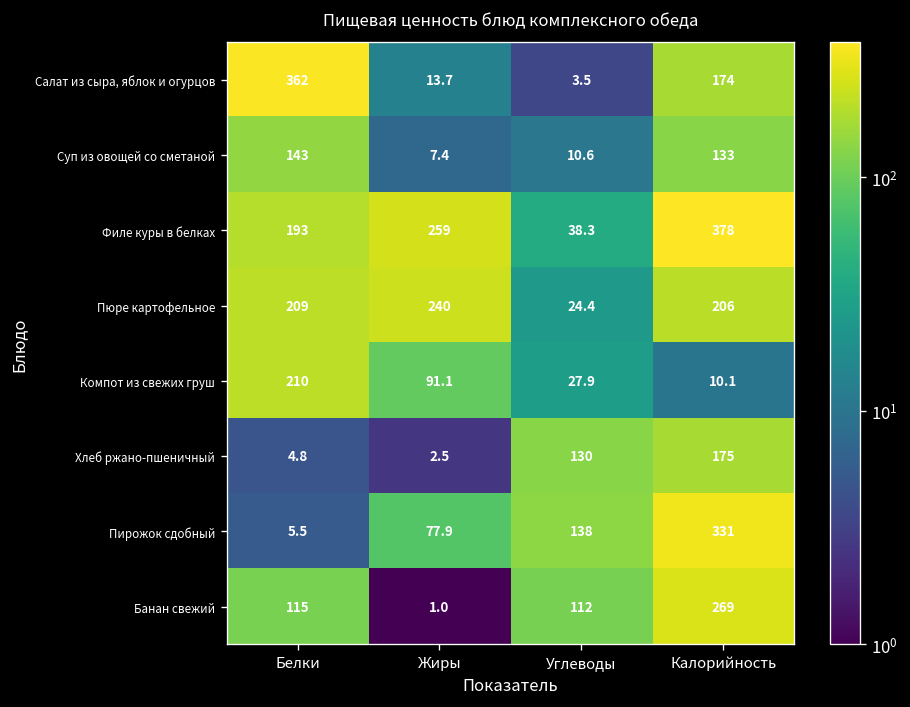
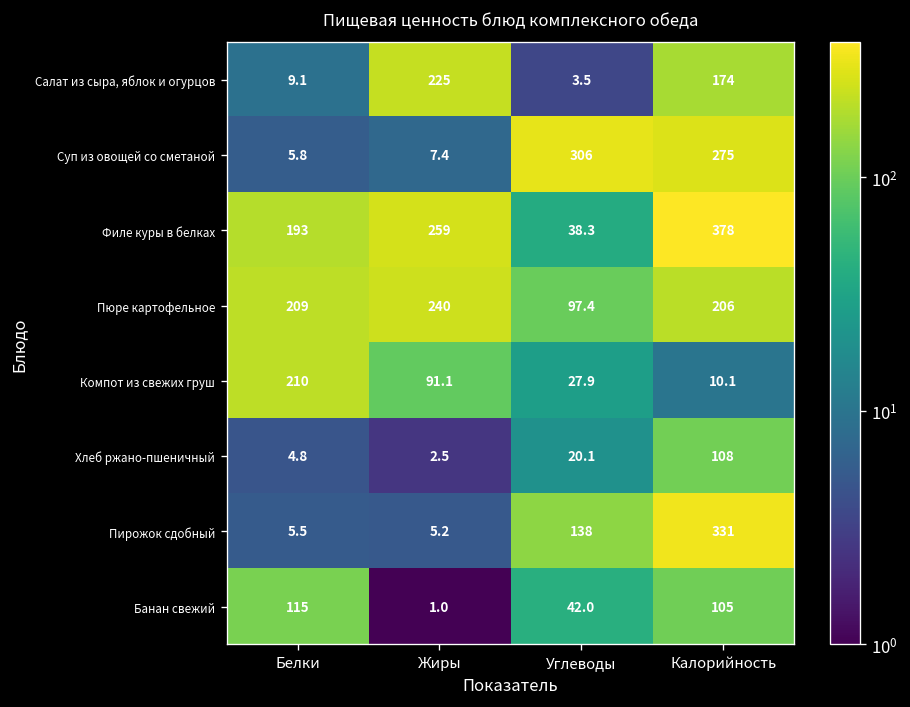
Салат из сыра, яблок и огурцов, Белки: 362 -> 9.1
Салат из сыра, яблок и огурцов, Жиры: 13.7 -> 225
Суп из овощей со сметаной, Белки: 143 -> 5.8
Суп из овощей со сметаной, Углеводы: 10.6 -> 306
Суп из овощей со сметаной, Калорийность: 133 -> 275
Пюре картофельное, Углеводы: 24.4 -> 97.4
Хлеб ржано-пшеничный, Углеводы: 130 -> 20.1
Хлеб ржано-пшеничный, Калорийность: 175 -> 108
Пирожок сдобный, Жиры: 77.9 -> 5.2
Банан свежий, Углеводы: 112 -> 42.0
Банан свежий, Калорийность: 269 -> 105
